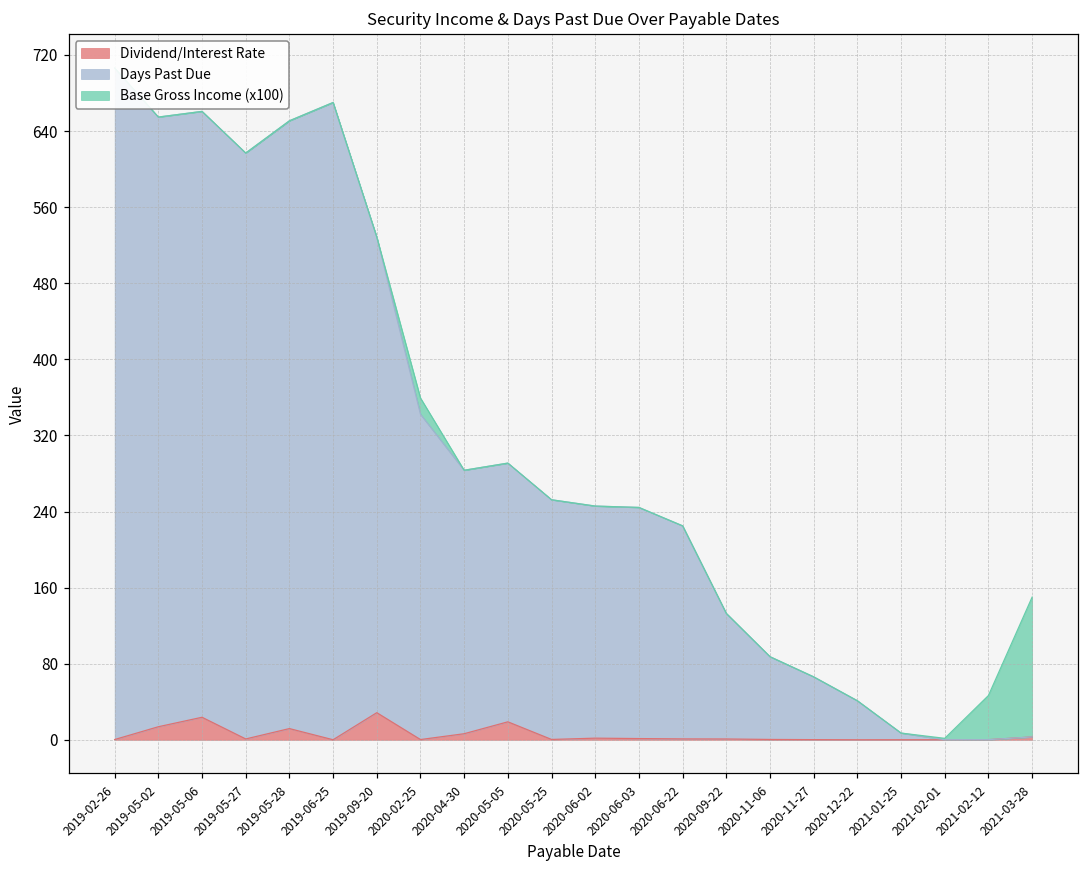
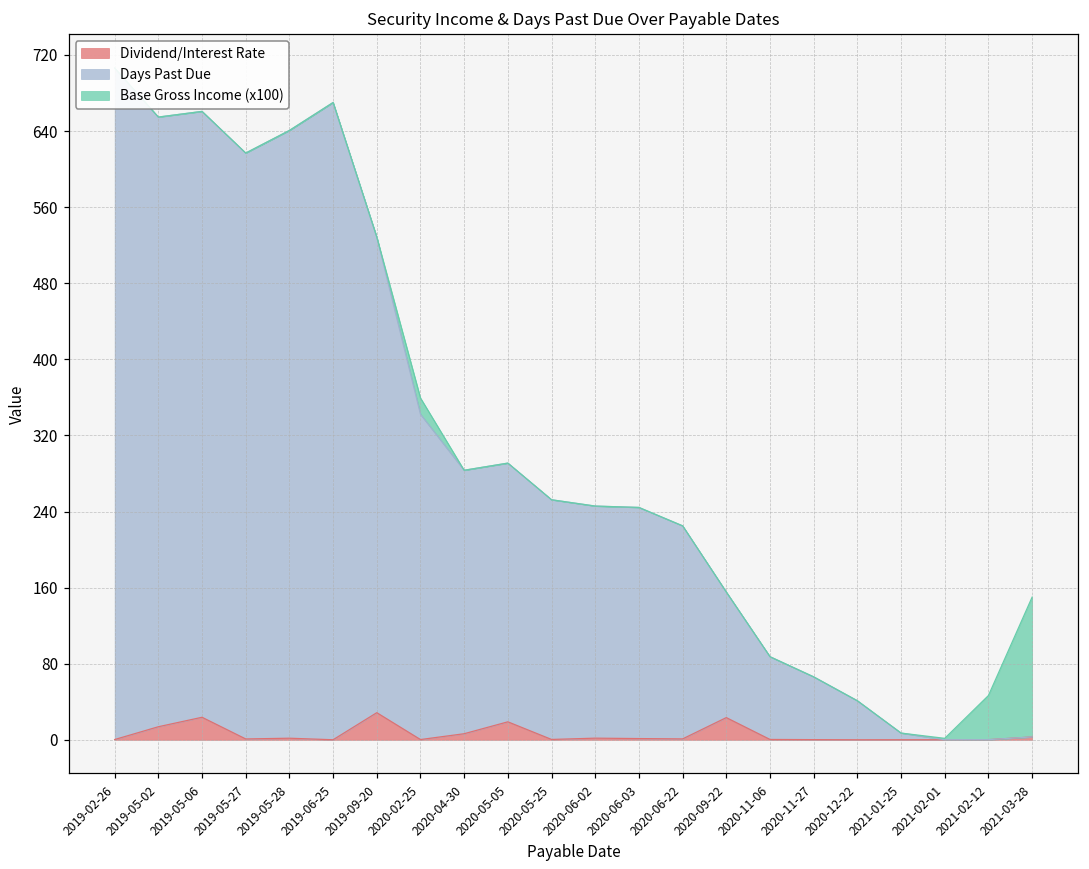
Dividend/Interest Rate, 2019-05-28: 10 -> 0
Dividend/Interest Rate, 2020-09-22: 0 -> 20
